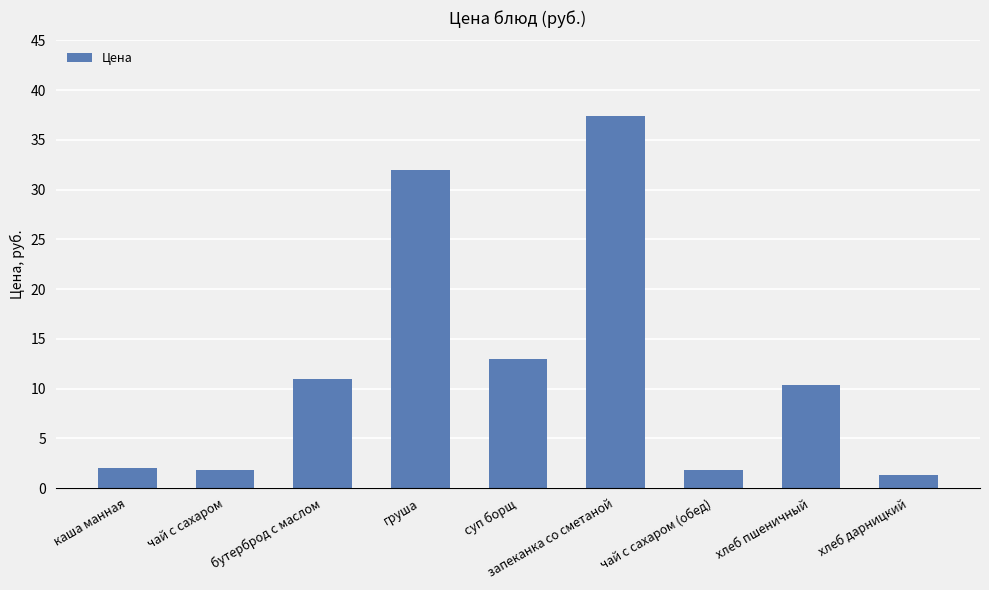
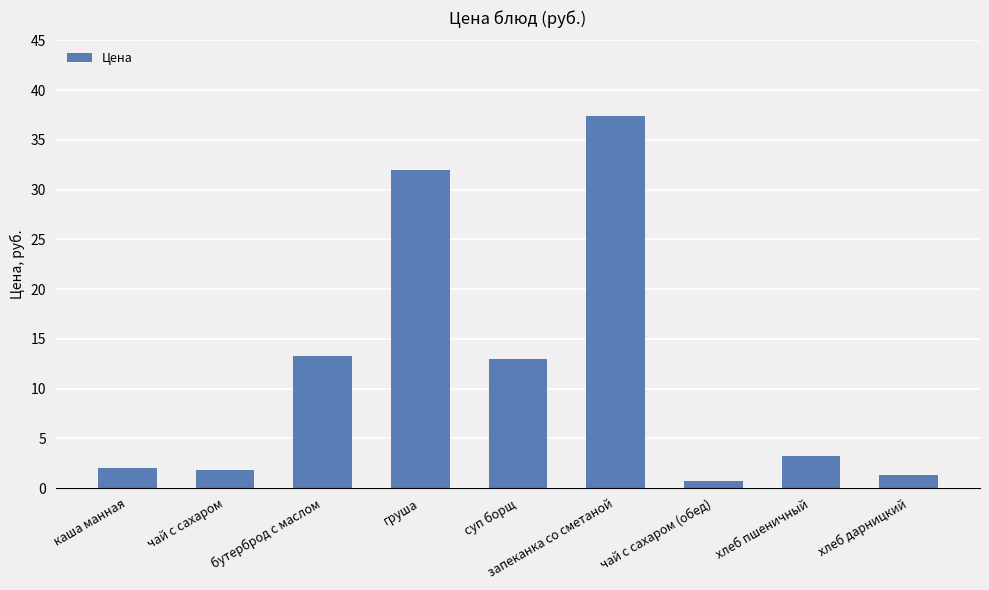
бутерброд с маслом: 11 -> 13
чай с сахаром (обед): 2 -> 1
хлеб пшеничный: 10 -> 3
